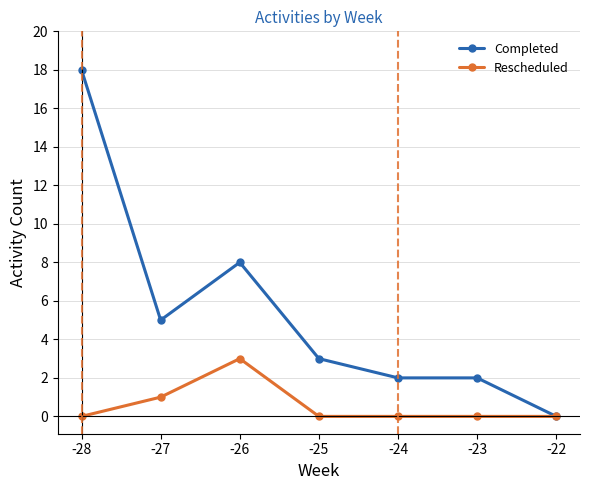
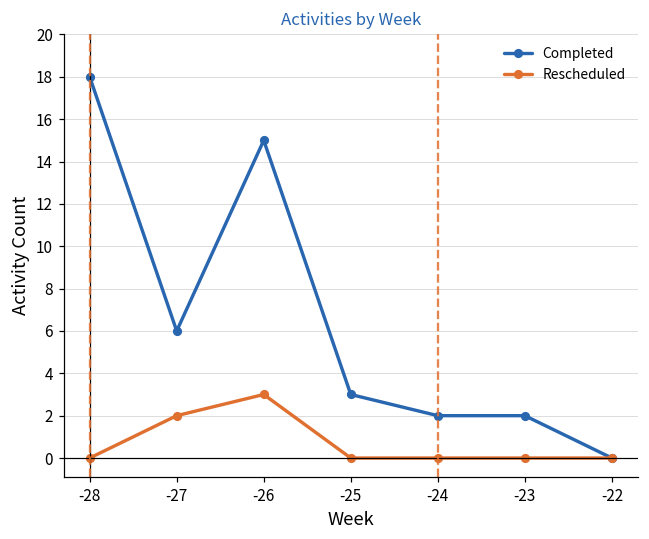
Completed, -27: 5 -> 6
Rescheduled, -27: 1 -> 2
Completed, -26: 8 -> 15
